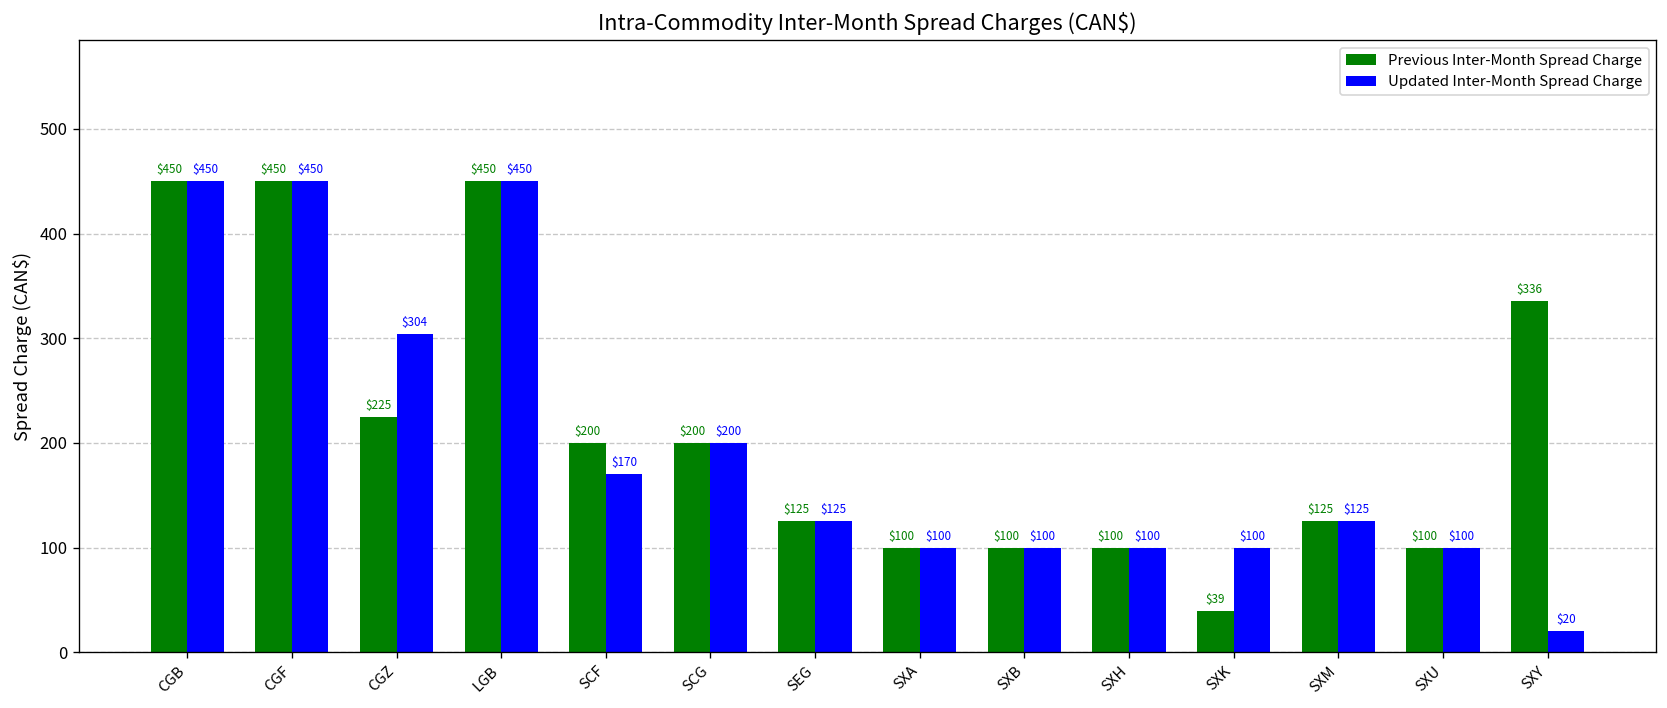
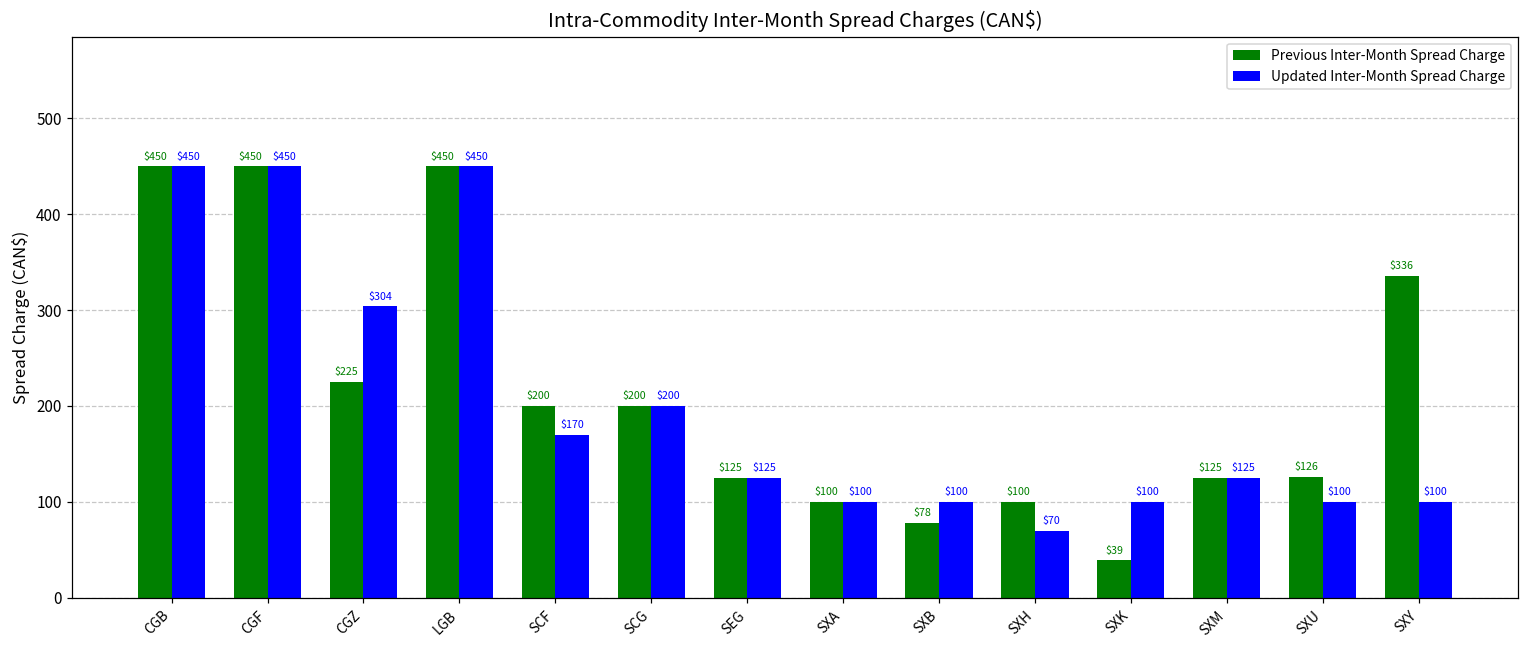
Previous Inter-Month Spread Charge, SXB: $100 -> $78
Updated Inter-Month Spread Charge, SXH: $100 -> $70
Previous Inter-Month Spread Charge, SXU: $100 -> $126
Updated Inter-Month Spread Charge, SXY: $20 -> $100
